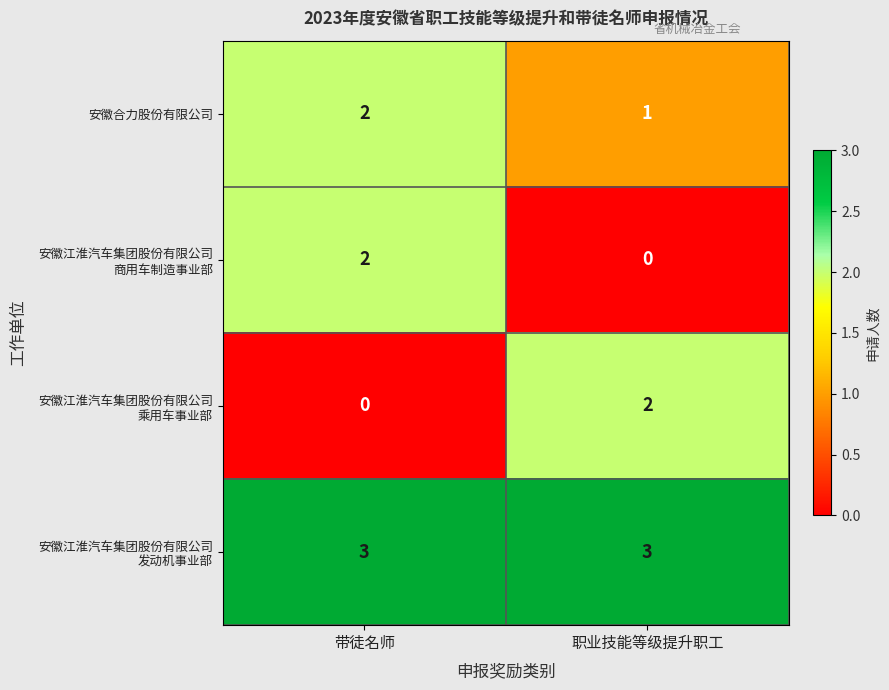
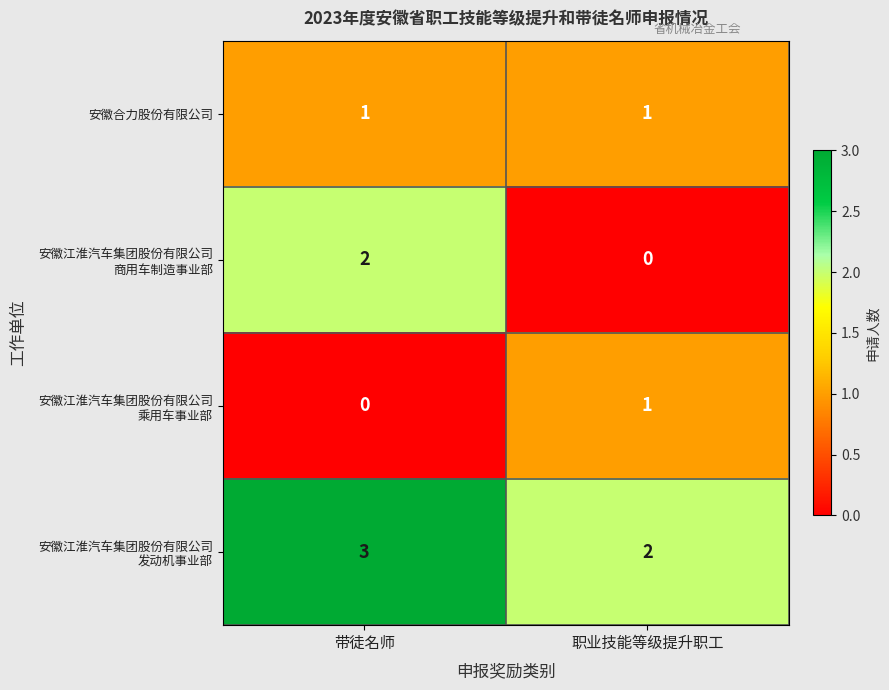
安徽合力股份有限公司, 带徒名师: 2 -> 1
安徽江淮汽车集团股份有限公司 乘用车事业部, 职业技能等级提升职工: 2 -> 1
安徽江淮汽车集团股份有限公司 发动机事业部, 职业技能等级提升职工: 3 -> 2
